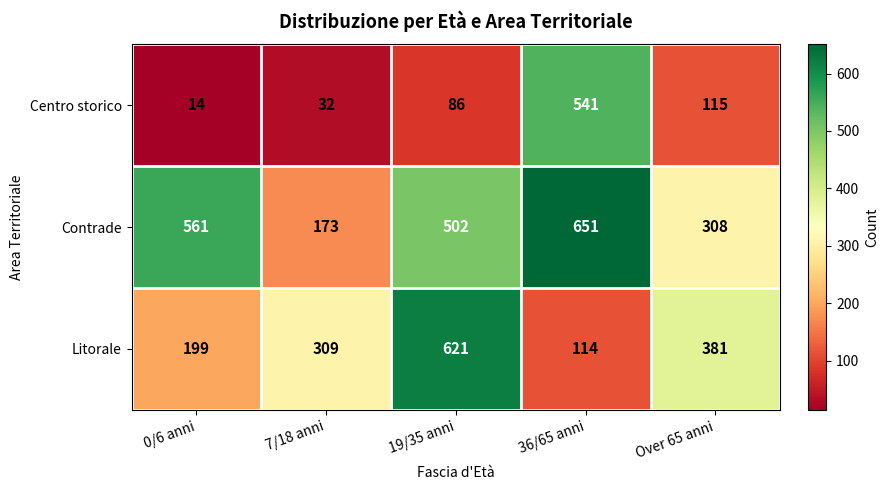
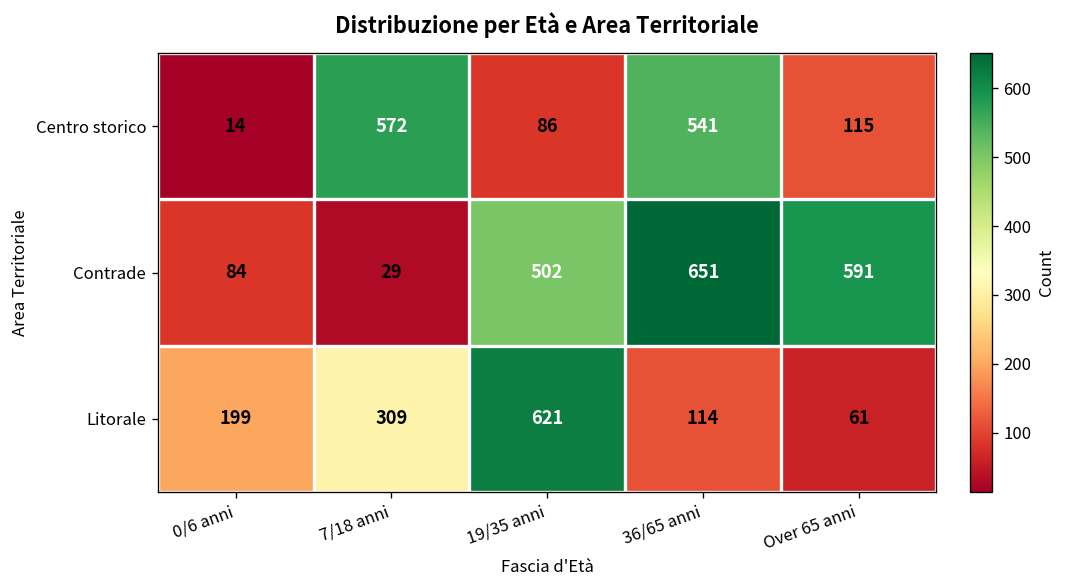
Centro storico, 7/18 anni: 32 -> 572
Contrade, 0/6 anni: 561 -> 84
Contrade, 7/18 anni: 173 -> 29
Contrade, Over 65 anni: 308 -> 591
Litorale, Over 65 anni: 381 -> 61
